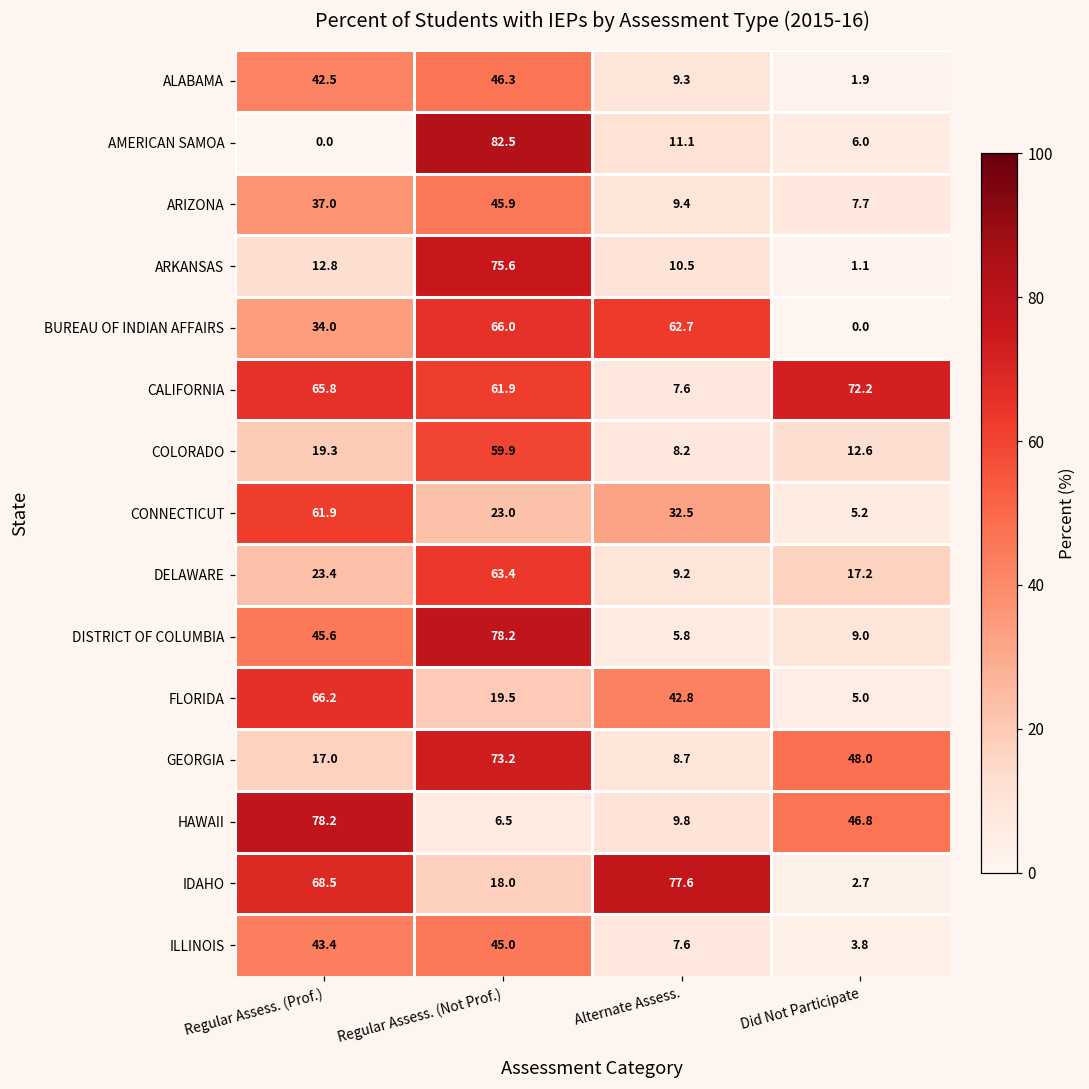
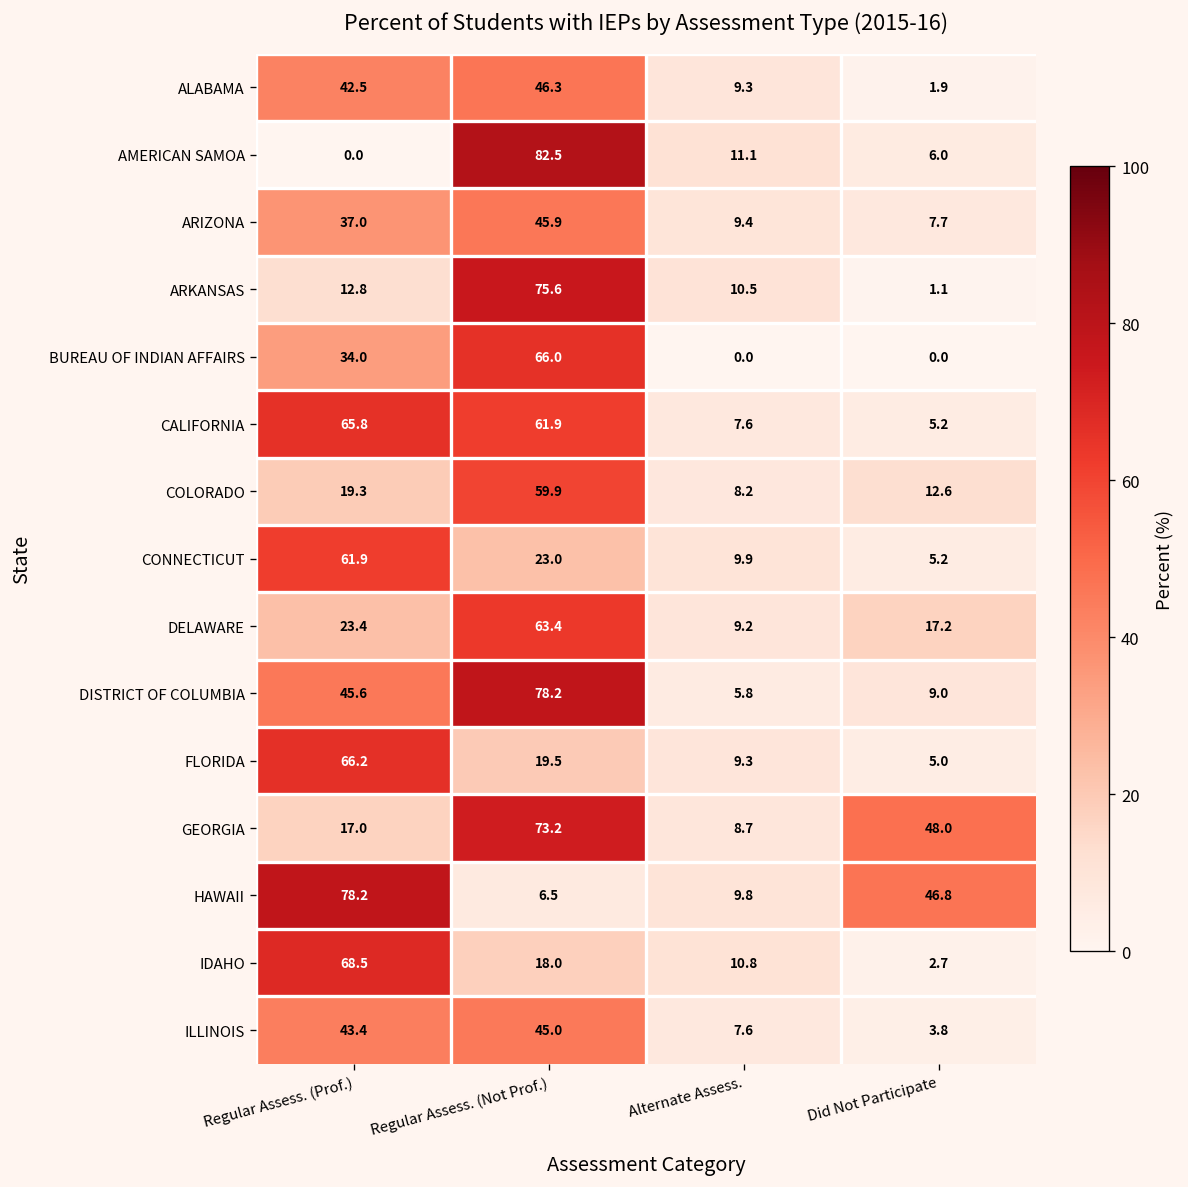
BUREAU OF INDIAN AFFAIRS, Alternate Assess.: 62.7 -> 0.0
CALIFORNIA, Did Not Participate: 72.2 -> 5.2
CONNECTICUT, Alternate Assess.: 32.5 -> 9.9
FLORIDA, Alternate Assess.: 42.8 -> 9.3
IDAHO, Alternate Assess.: 77.6 -> 10.8
